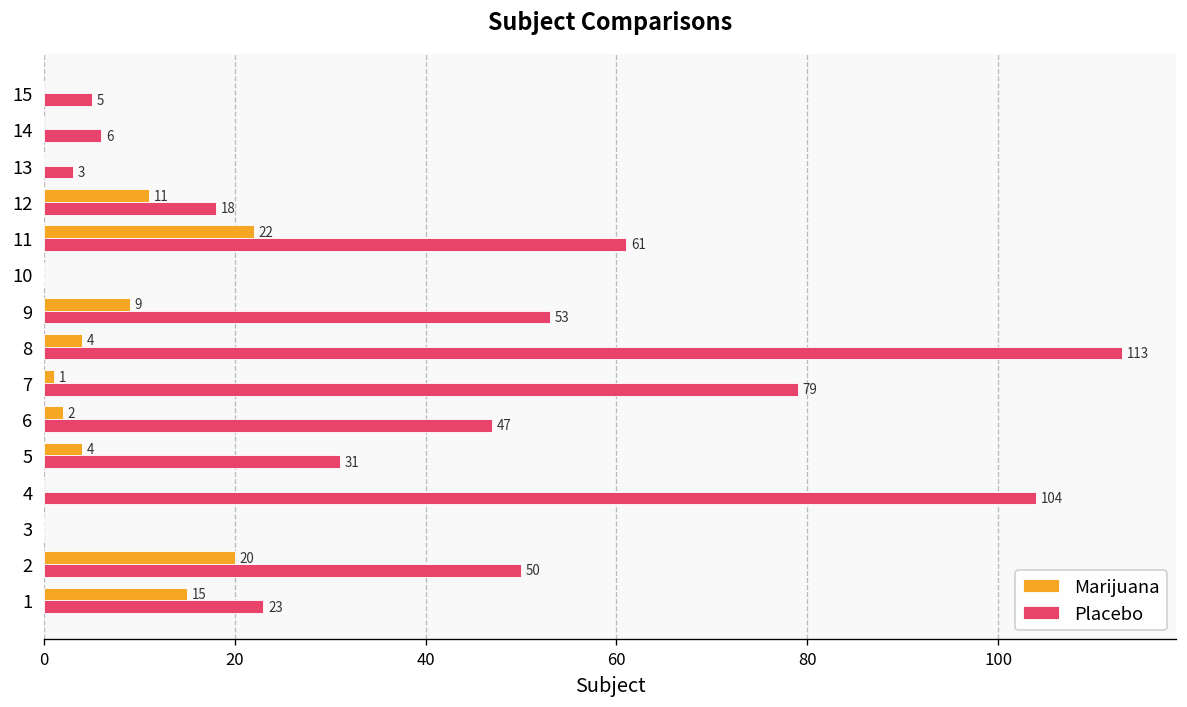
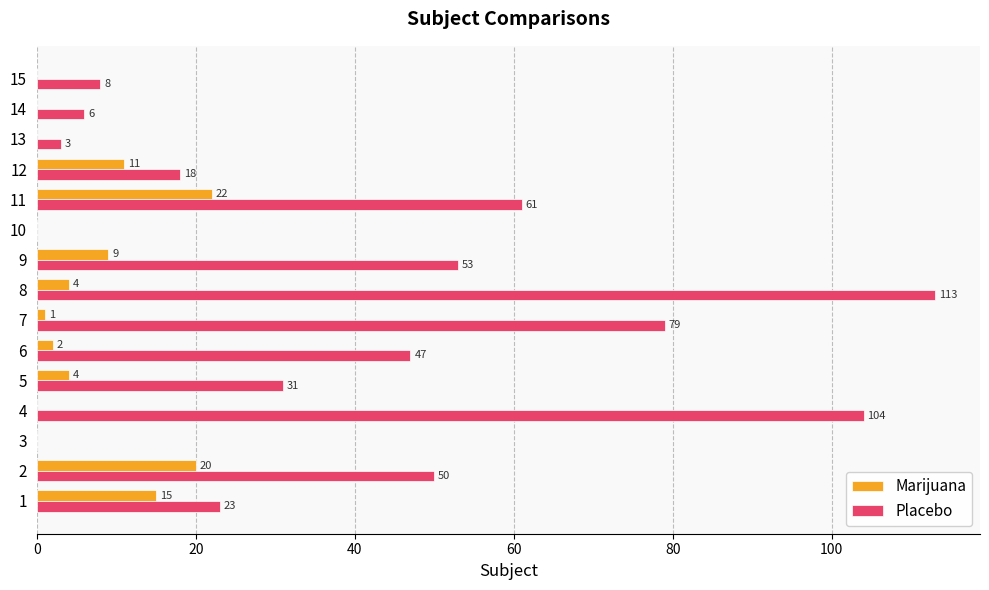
Placebo, 15: 5 -> 8
